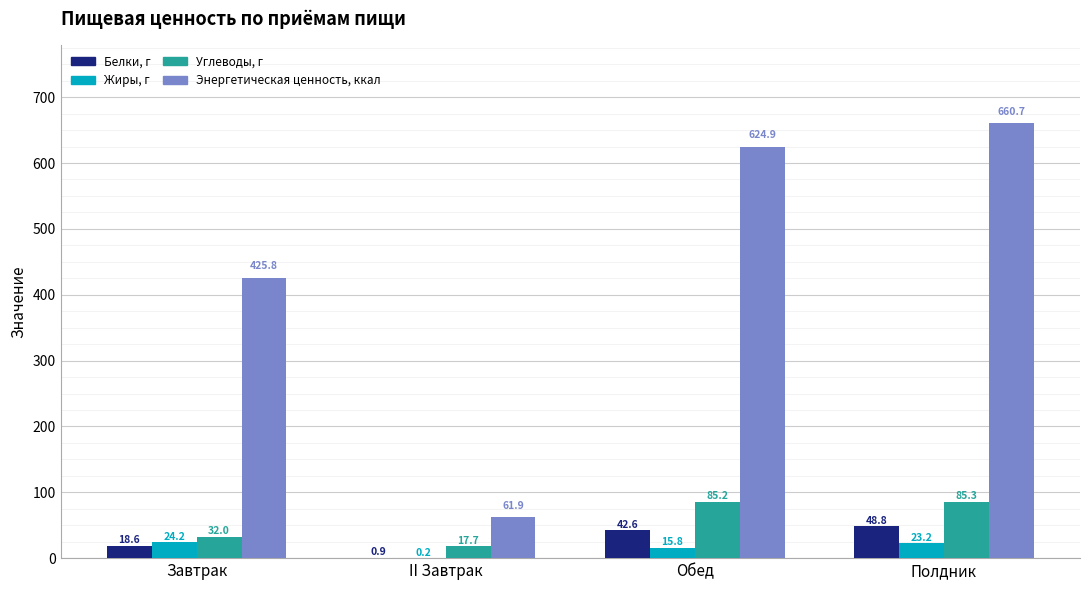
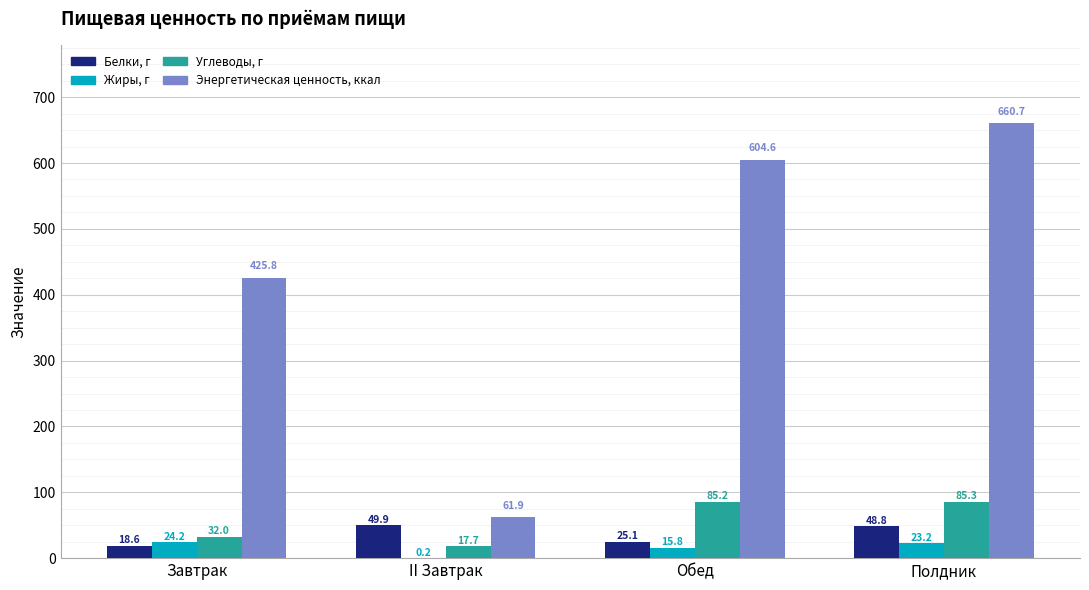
Белки, г, II Завтрак: 0.9 -> 49.9
Белки, г, Обед: 42.6 -> 25.1
Энергетическая ценность, ккал, Обед: 624.9 -> 604.6
